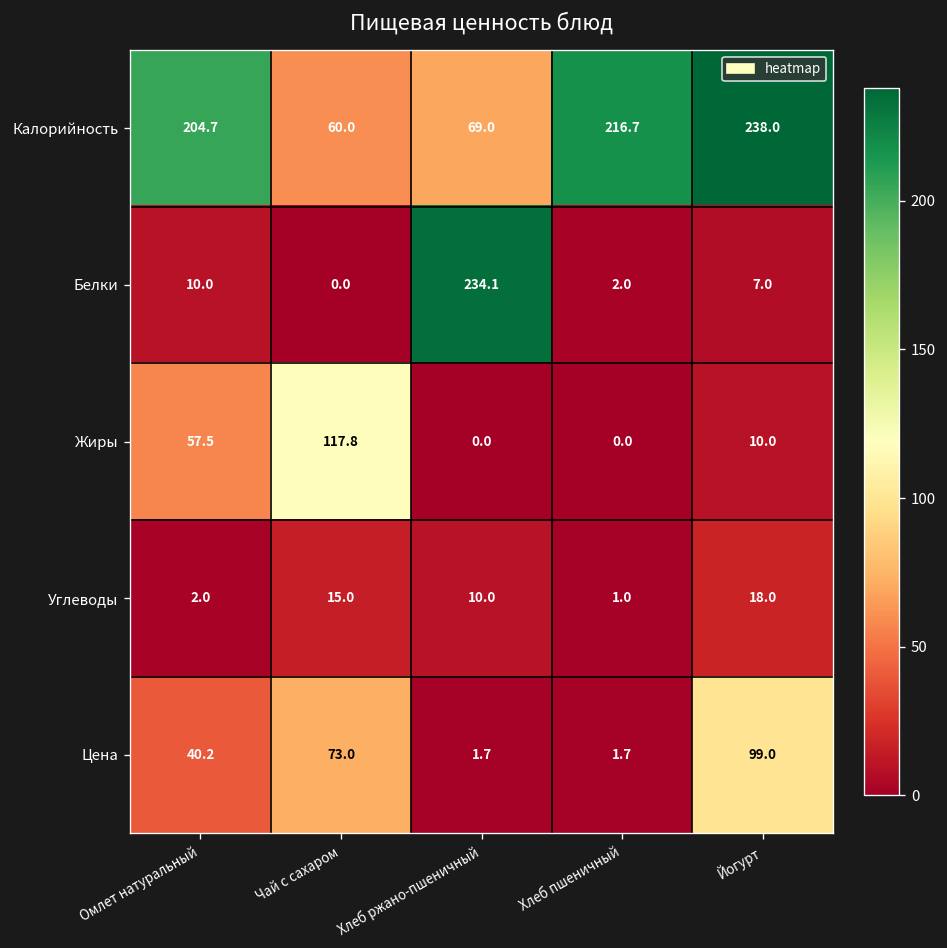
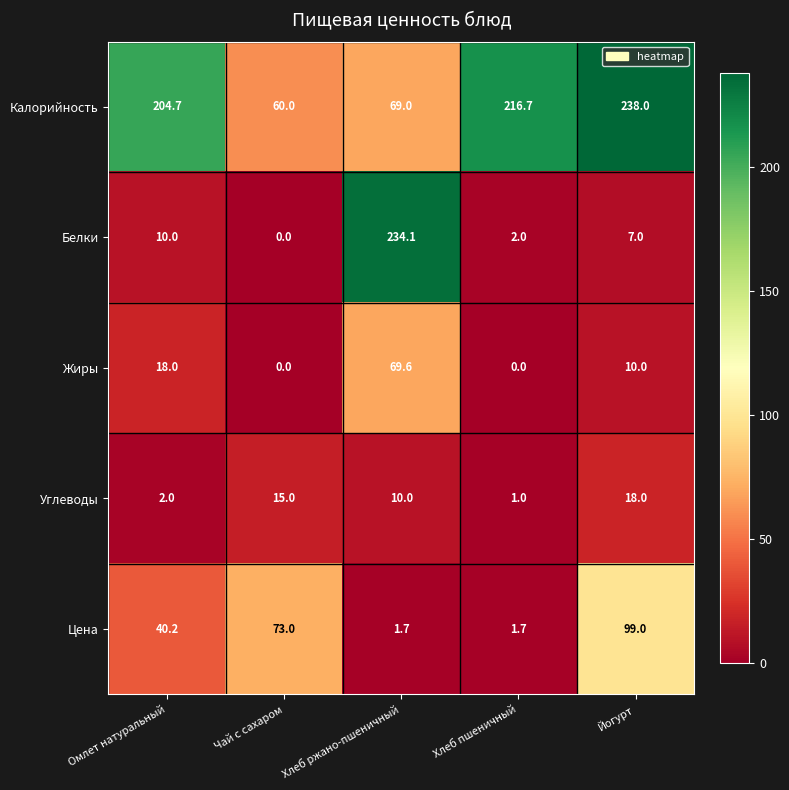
Жиры, Омлет натуральный: 57.5 -> 18.0
Жиры, Чай с сахаром: 117.8 -> 0.0
Жиры, Хлеб ржано-пшеничный: 0.0 -> 69.6
